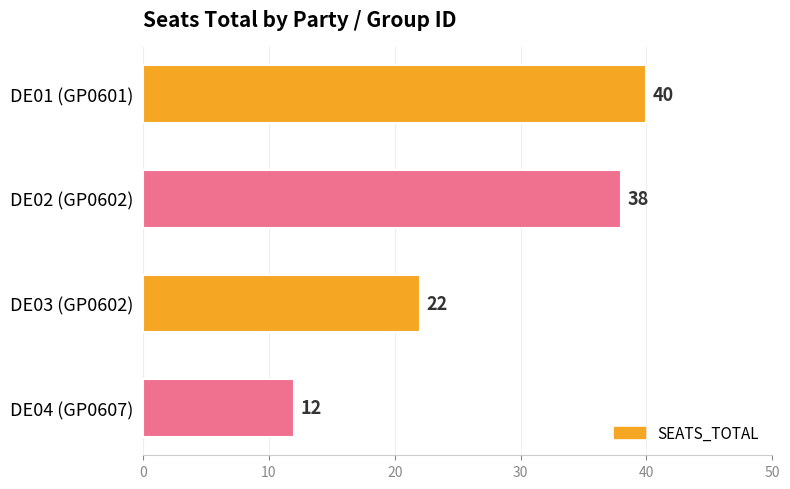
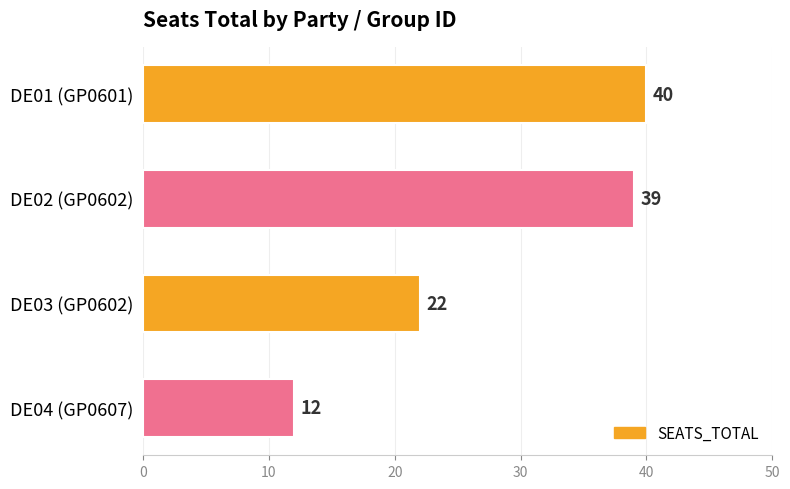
DE02 (GP0602): 38 -> 39
